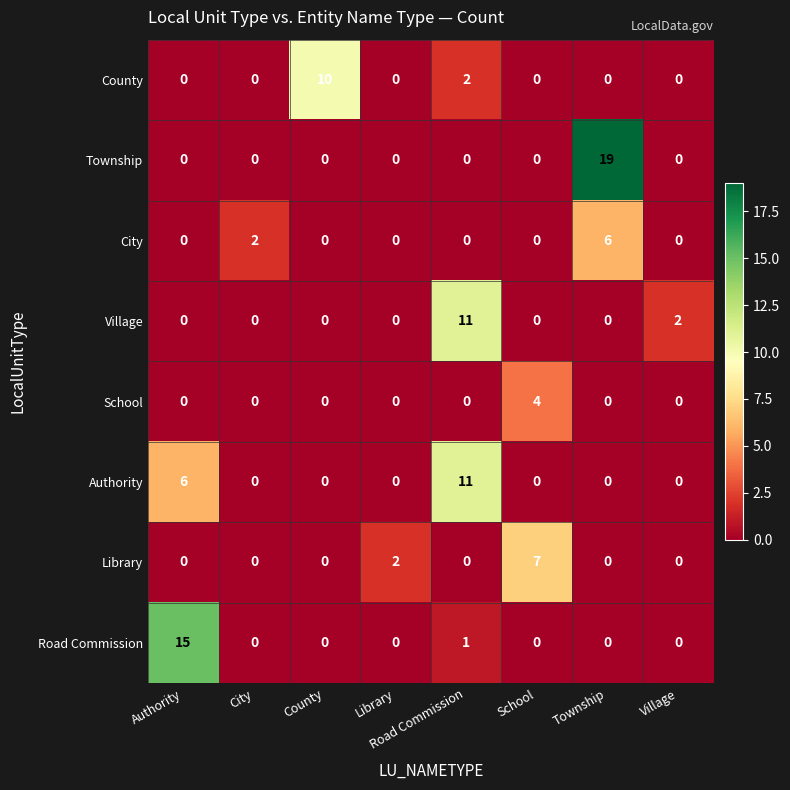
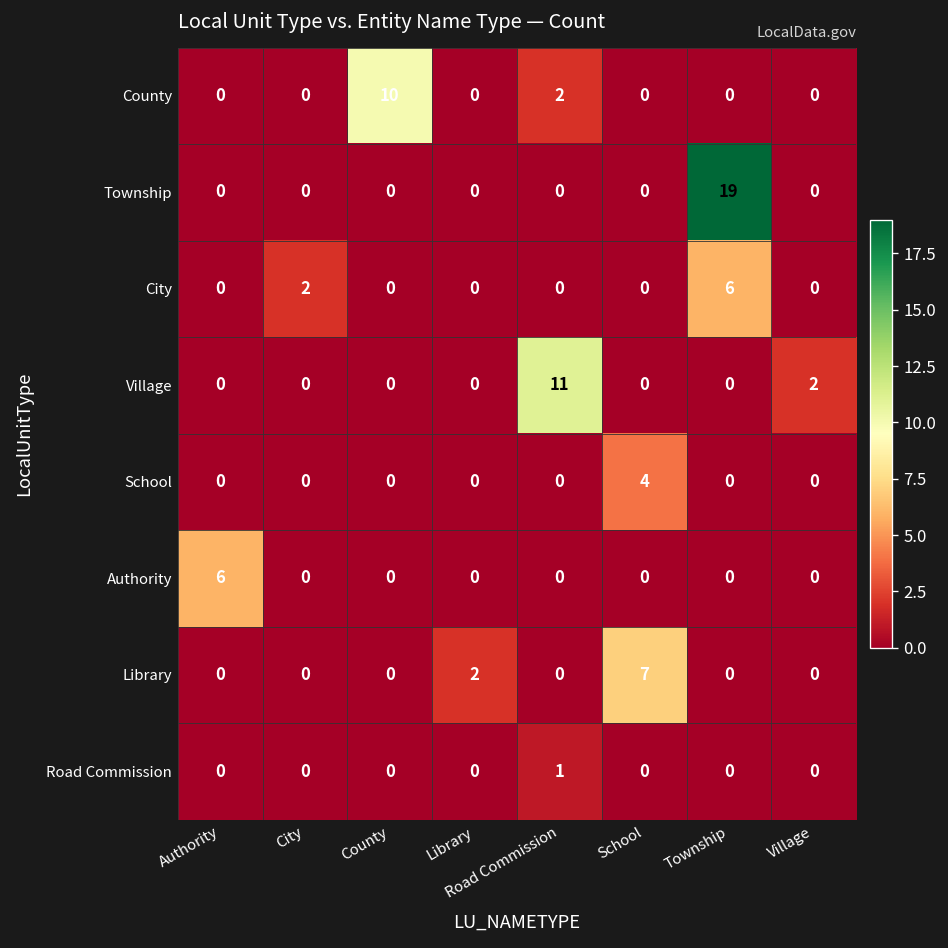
Authority, Road Commission: 11 -> 0
Road Commission, Authority: 15 -> 0
